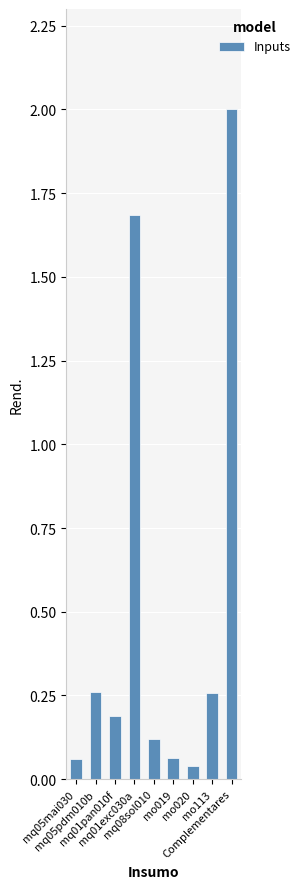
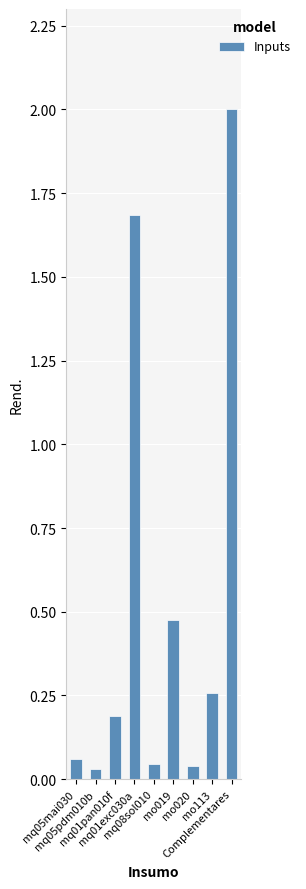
mq05pdm010b: 0.26 -> 0.03
mq08sol010: 0.12 -> 0.05
mo019: 0.06 -> 0.48
